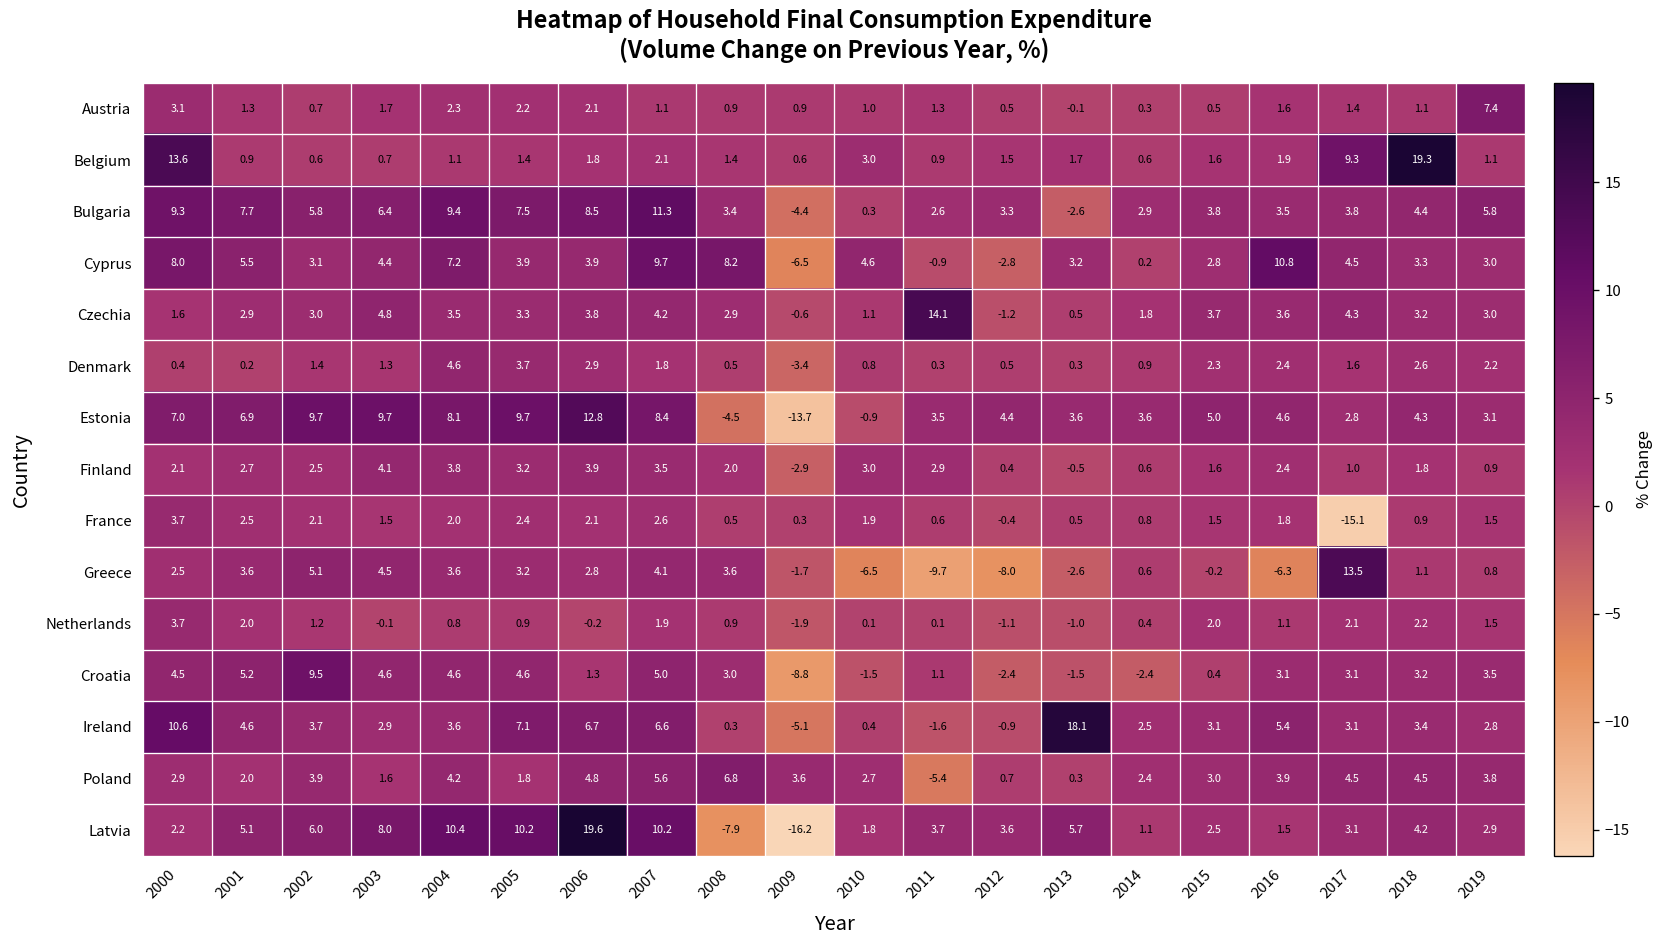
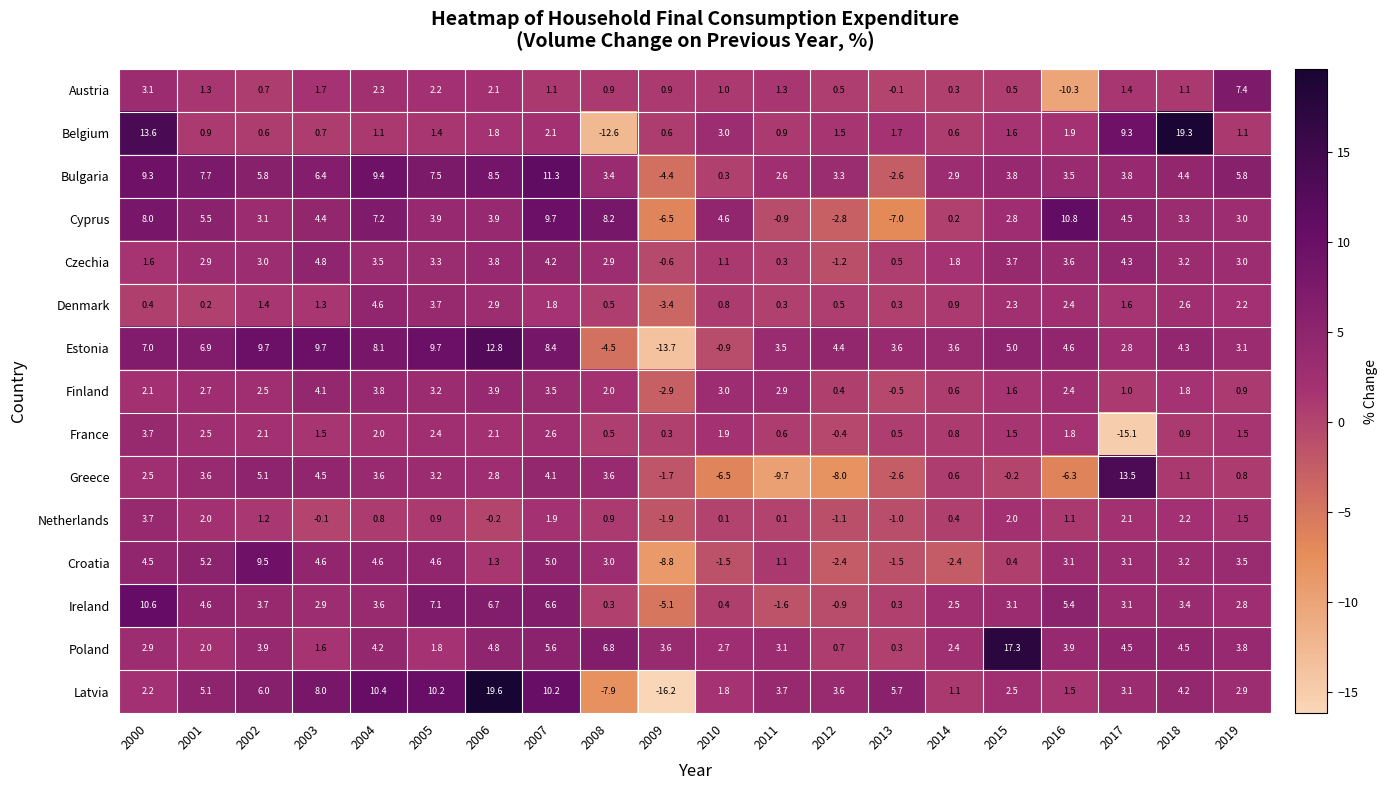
Austria, 2016: 1.6 -> -10.3
Belgium, 2008: 1.4 -> -12.6
Cyprus, 2013: 3.2 -> -7.0
Czechia, 2011: 14.1 -> 0.3
Ireland, 2013: 18.1 -> 0.3
Poland, 2011: -5.4 -> 3.1
Poland, 2015: 3.0 -> 17.3
